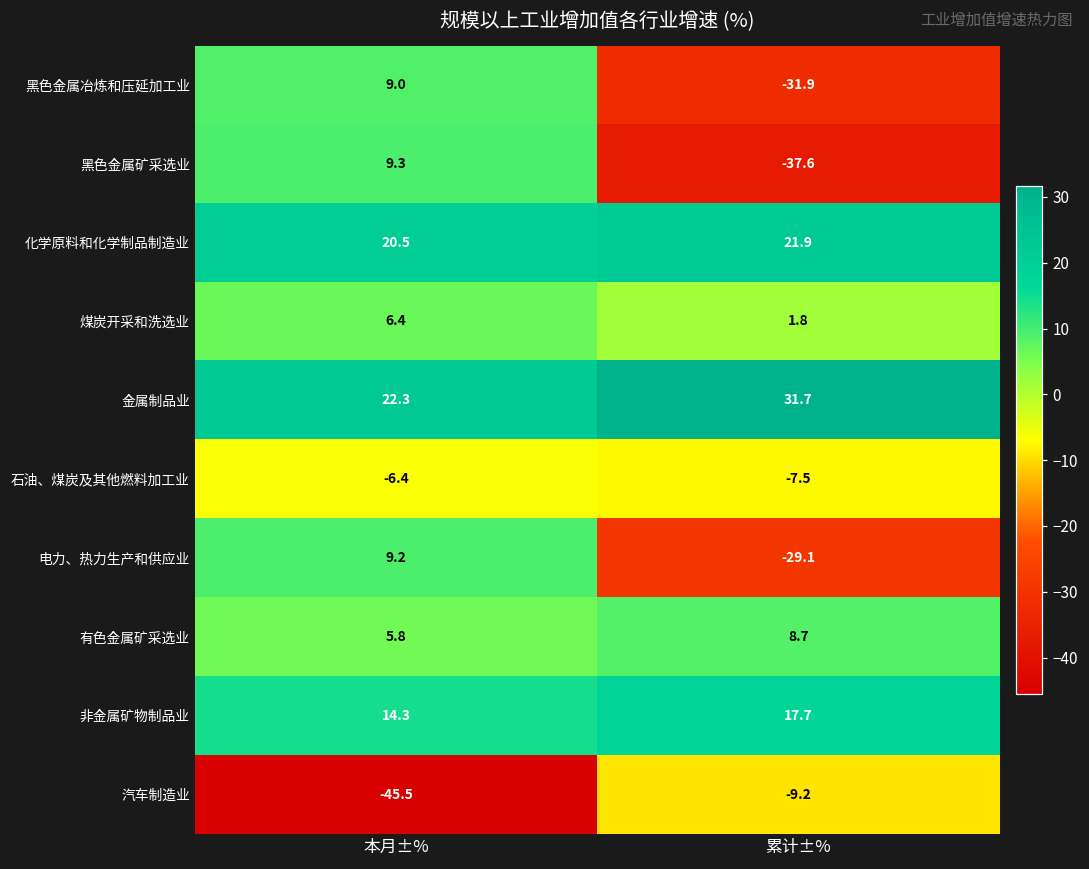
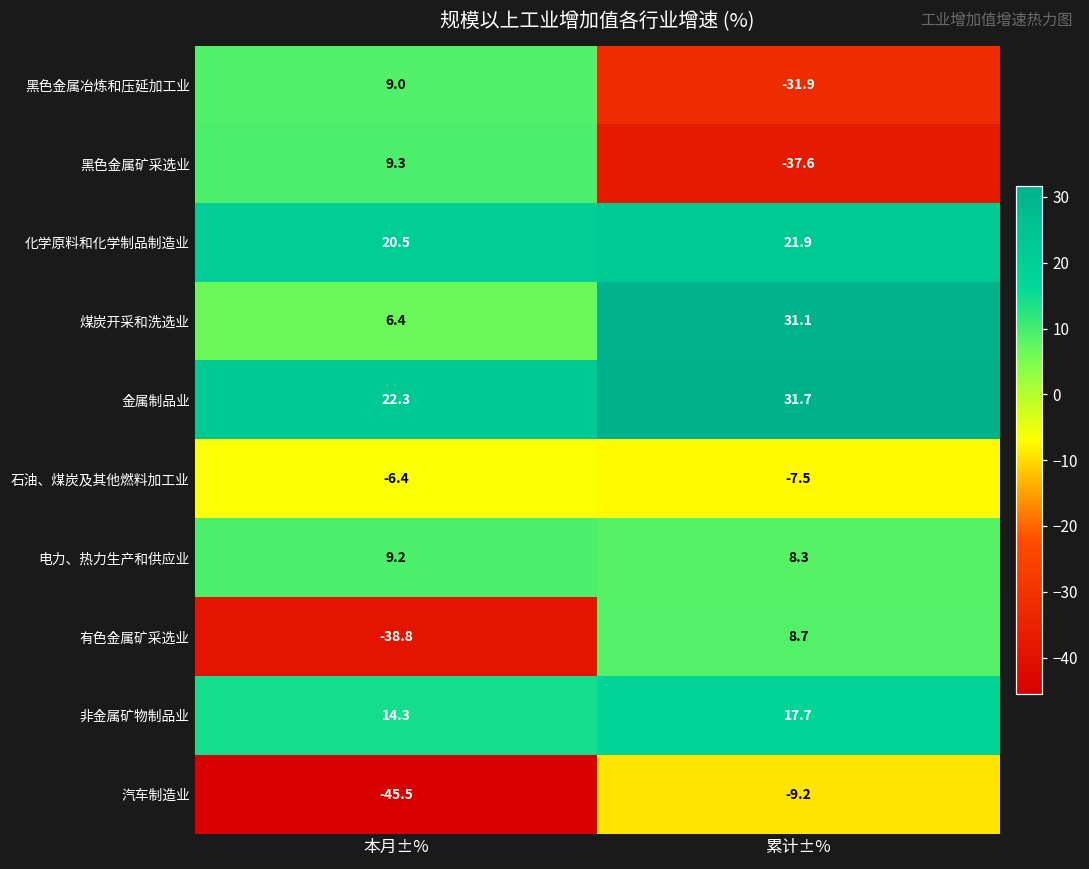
煤炭开采和洗选业, 累计±%: 1.8 -> 31.1
电力、热力生产和供应业, 累计±%: -29.1 -> 8.3
有色金属矿采选业, 本月±%: 5.8 -> -38.8
